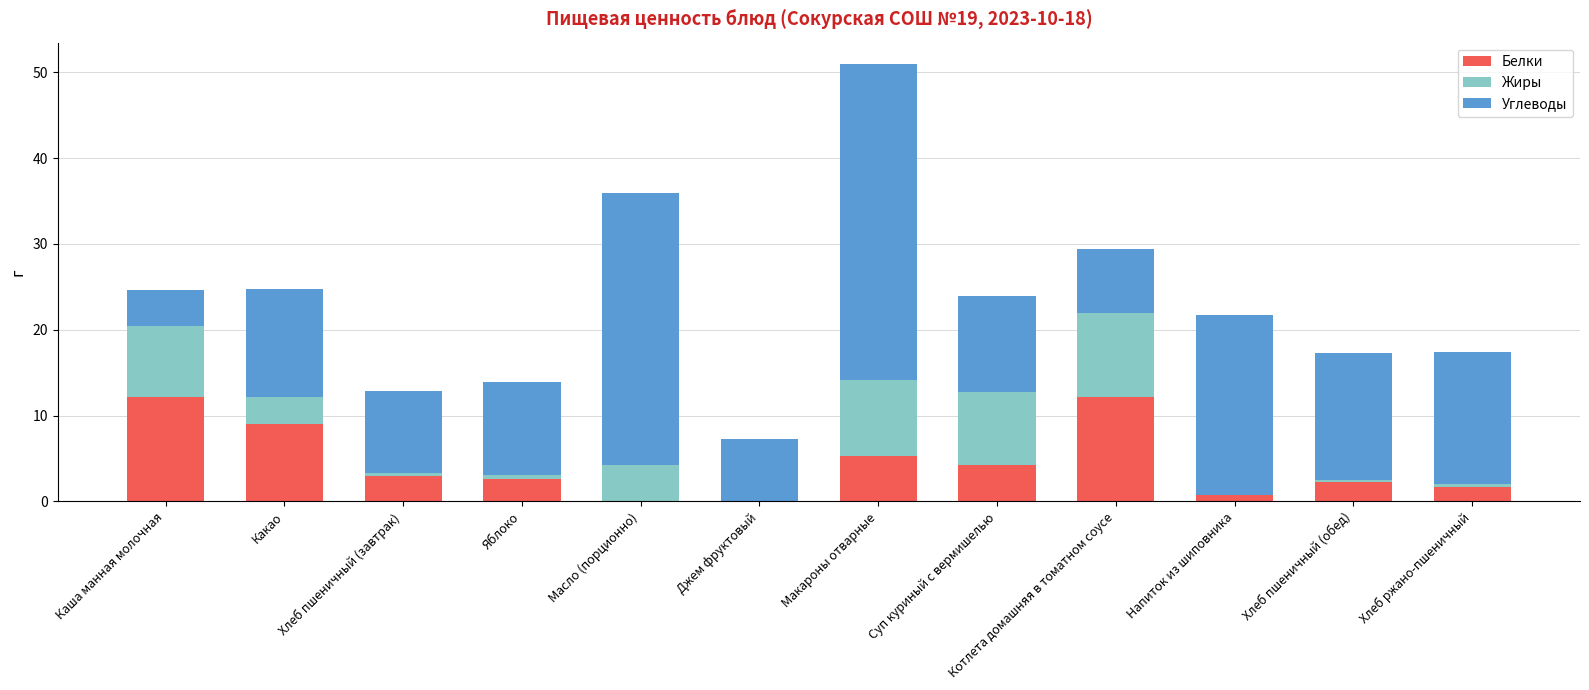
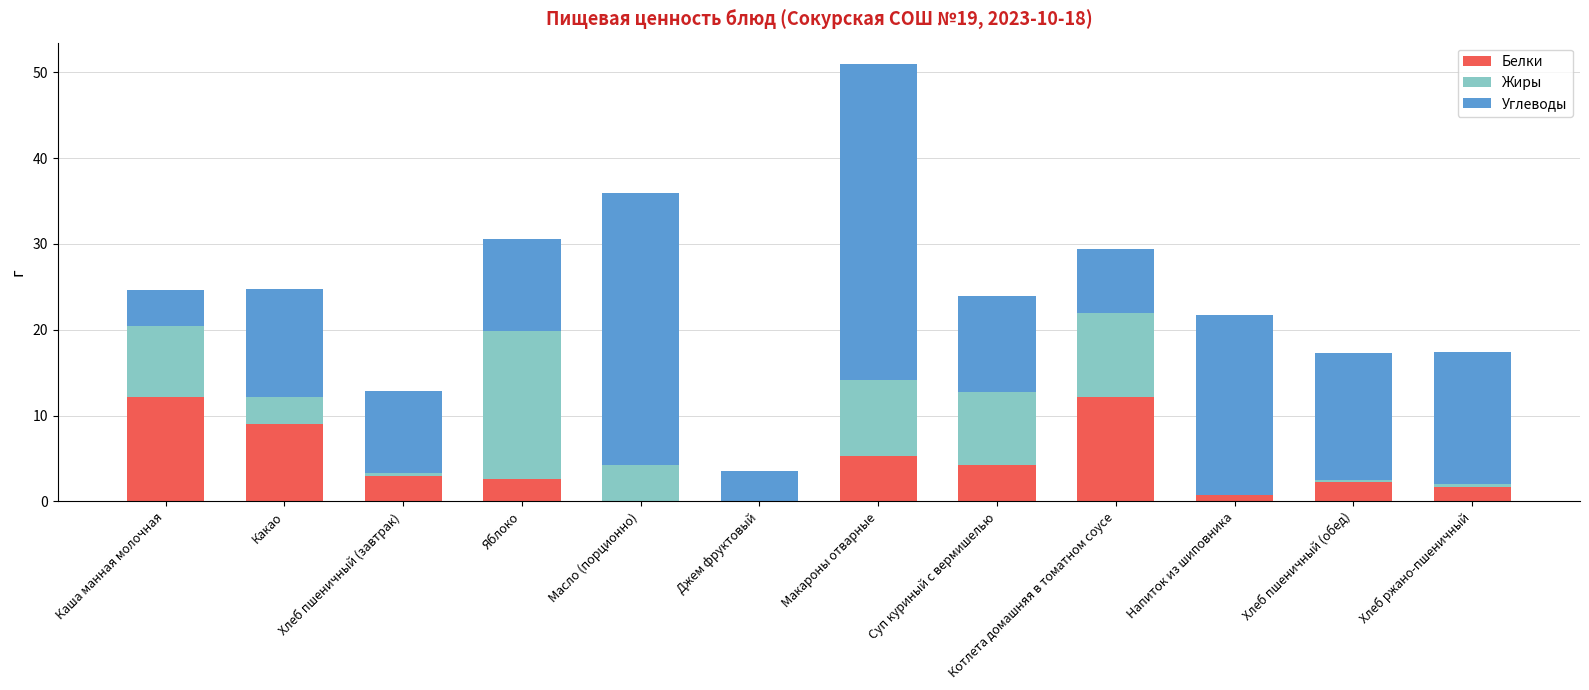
Жиры, Яблоко: 1 -> 17
Углеводы, Джем фруктовый: 7 -> 4
